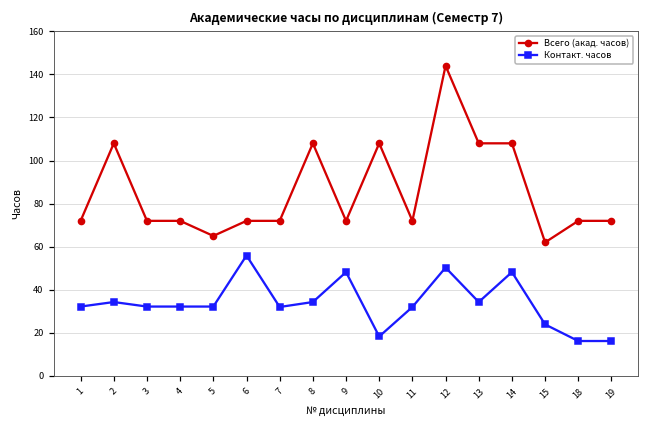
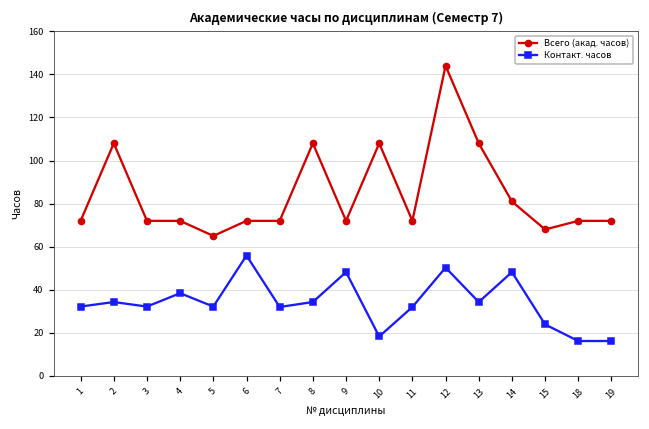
Контакт. часов, 4: 32 -> 38
Всего (акад. часов), 14: 108 -> 81
Всего (акад. часов), 15: 62 -> 68
